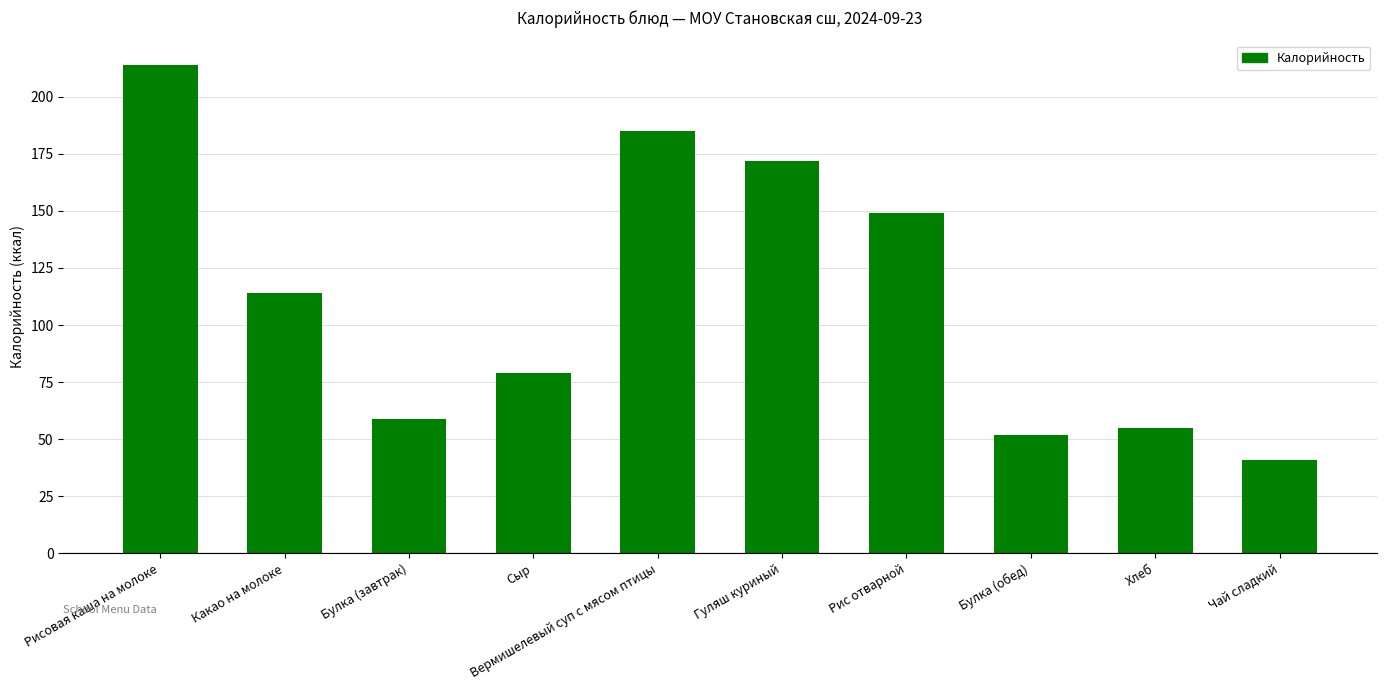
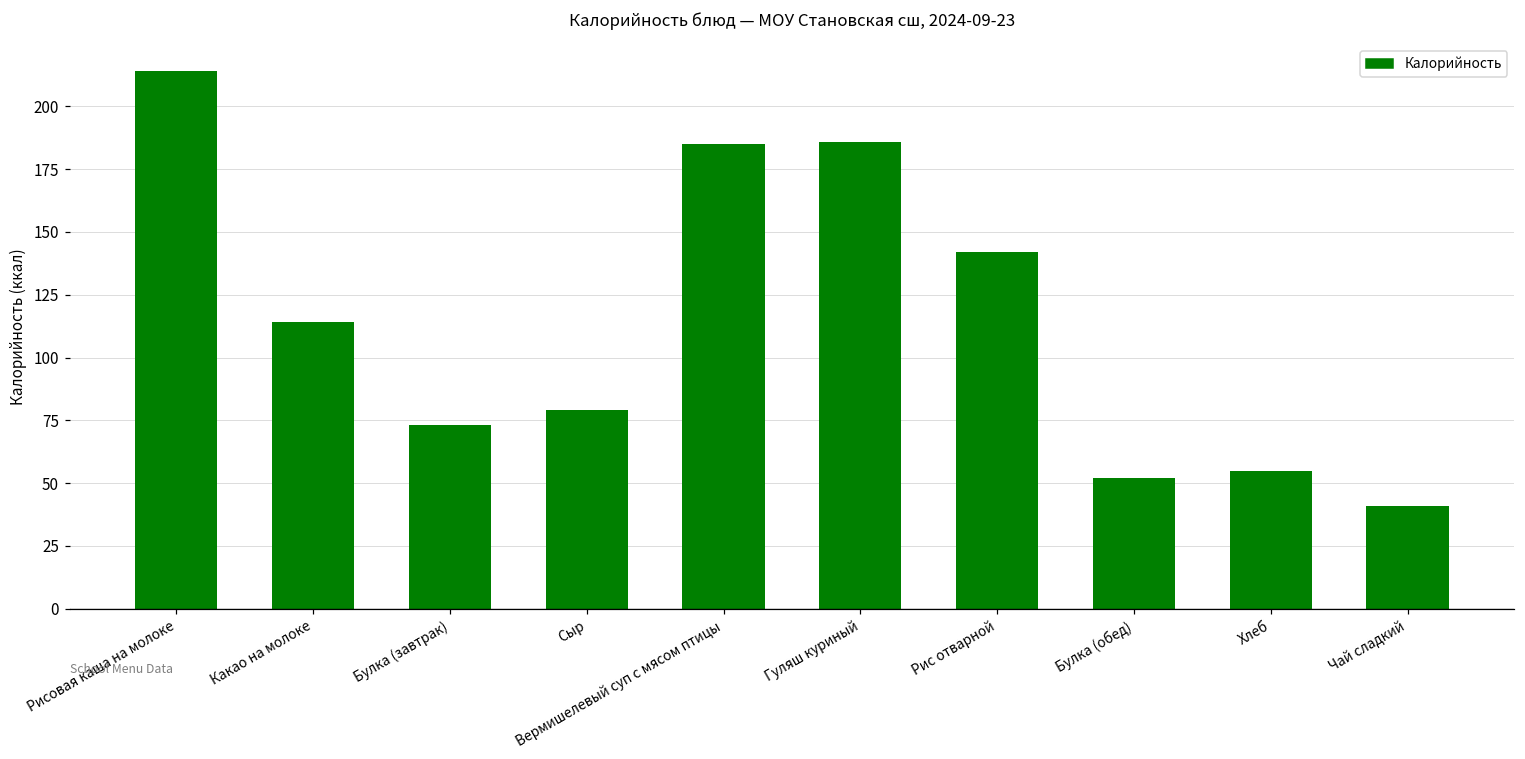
Булка (завтрак): 59 -> 73
Гуляш куриный: 172 -> 186
Рис отварной: 149 -> 142
